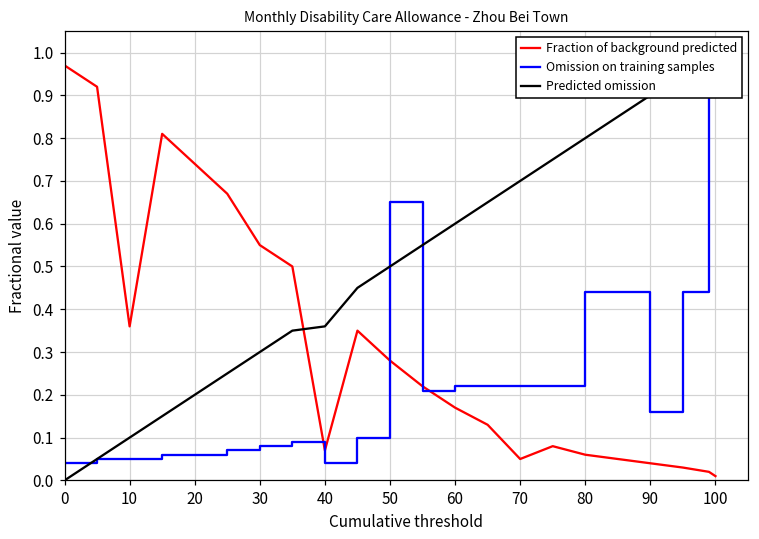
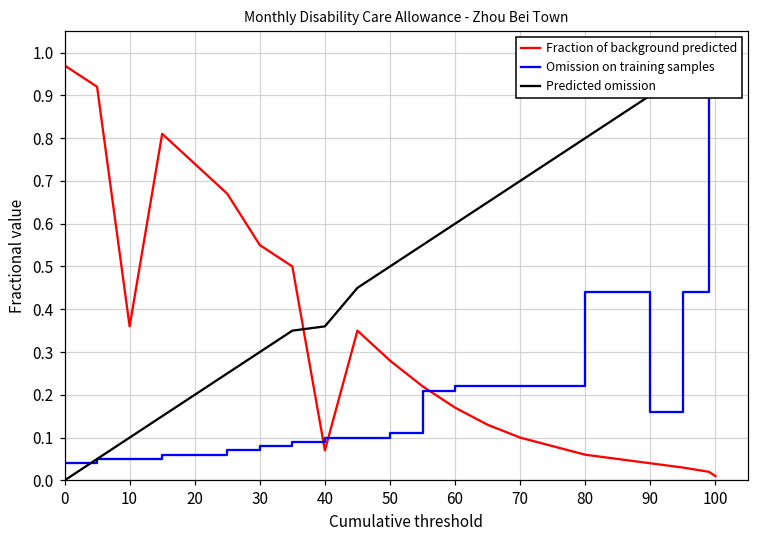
Omission on training samples, 40: 0.04 -> 0.10
Omission on training samples, 50: 0.65 -> 0.11
Fraction of background predicted, 70: 0.05 -> 0.10
